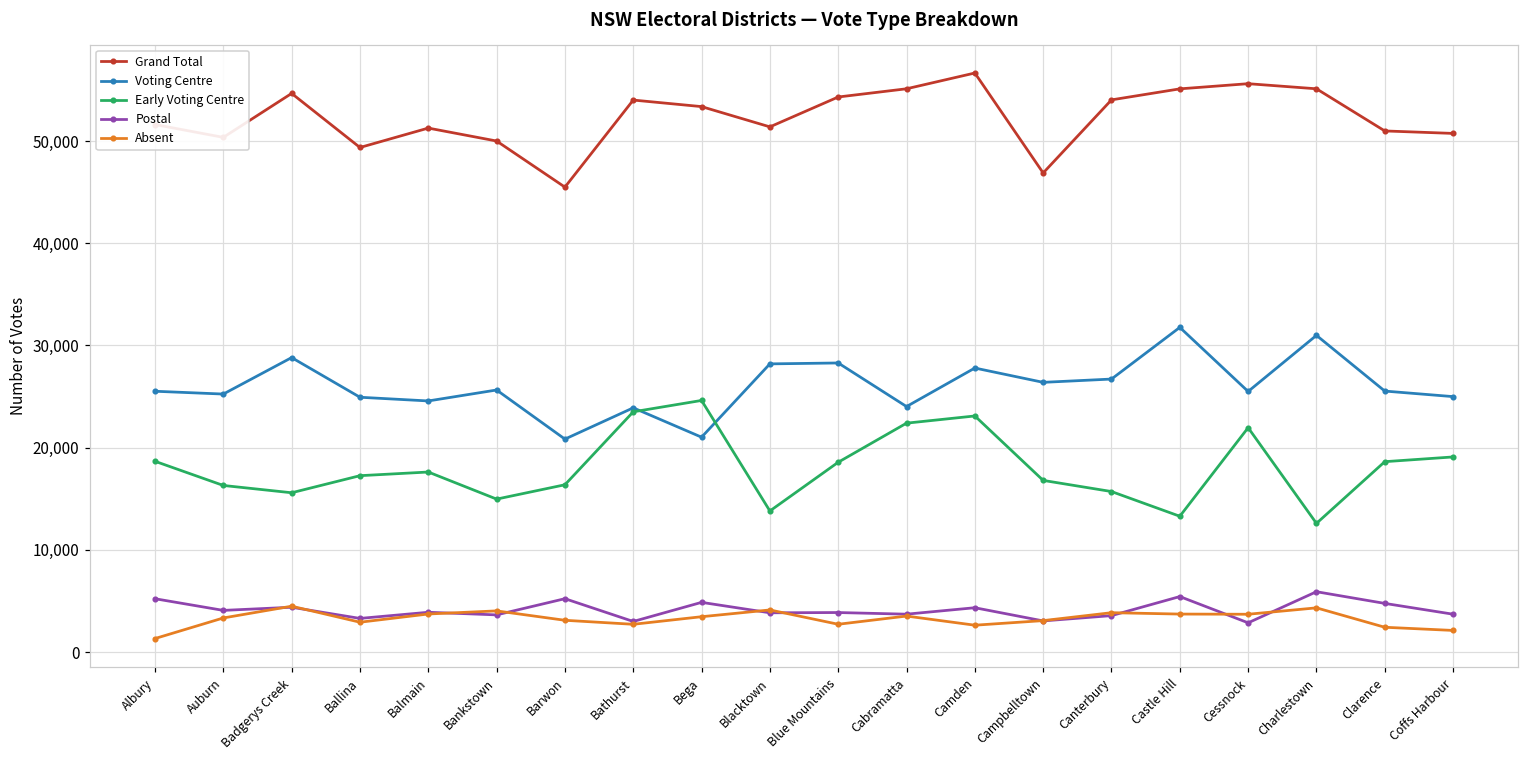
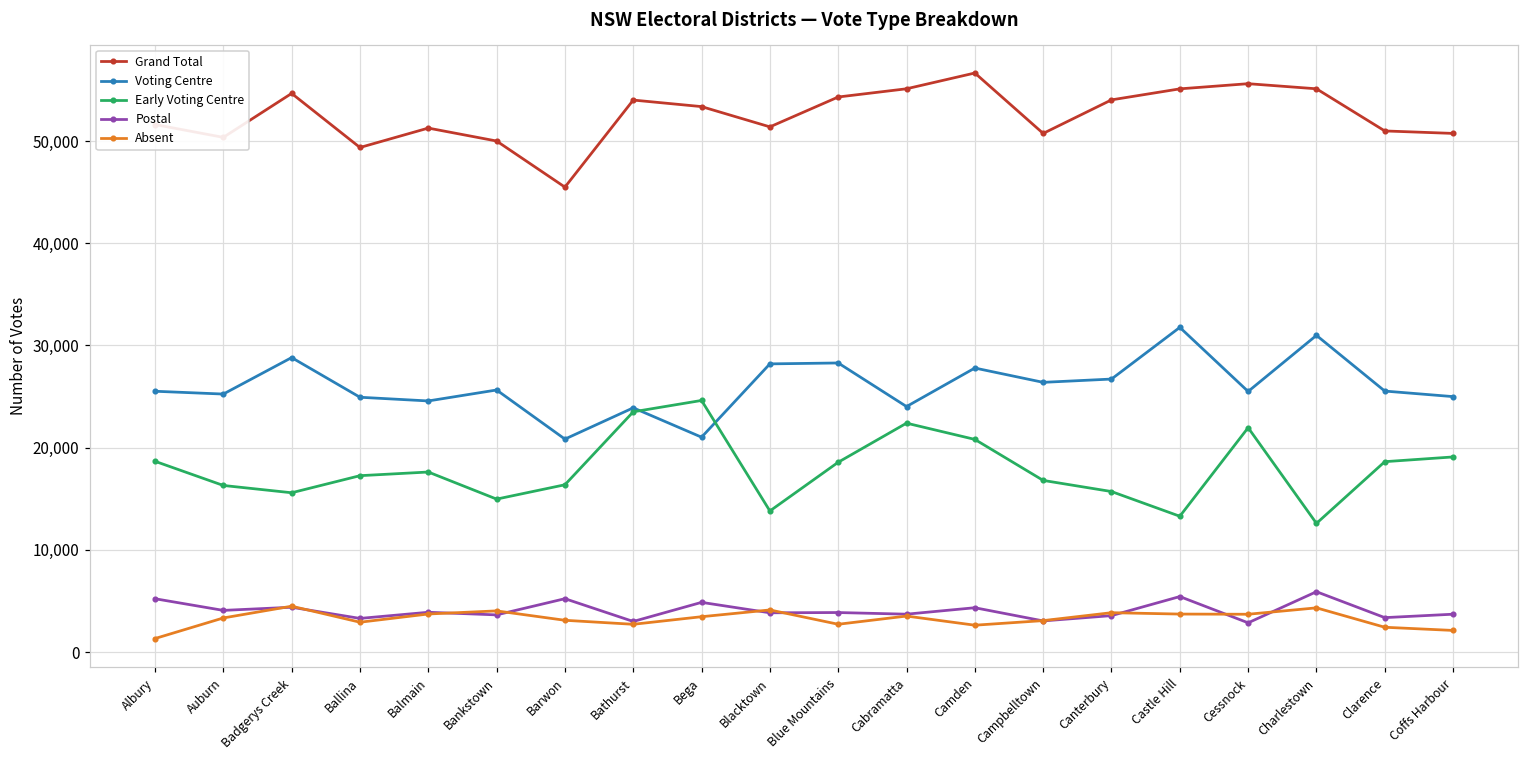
Early Voting Centre, Camden: 23,000 -> 21,000
Grand Total, Campbelltown: 47,000 -> 51,000
Postal, Clarence: 5,000 -> 3,000
